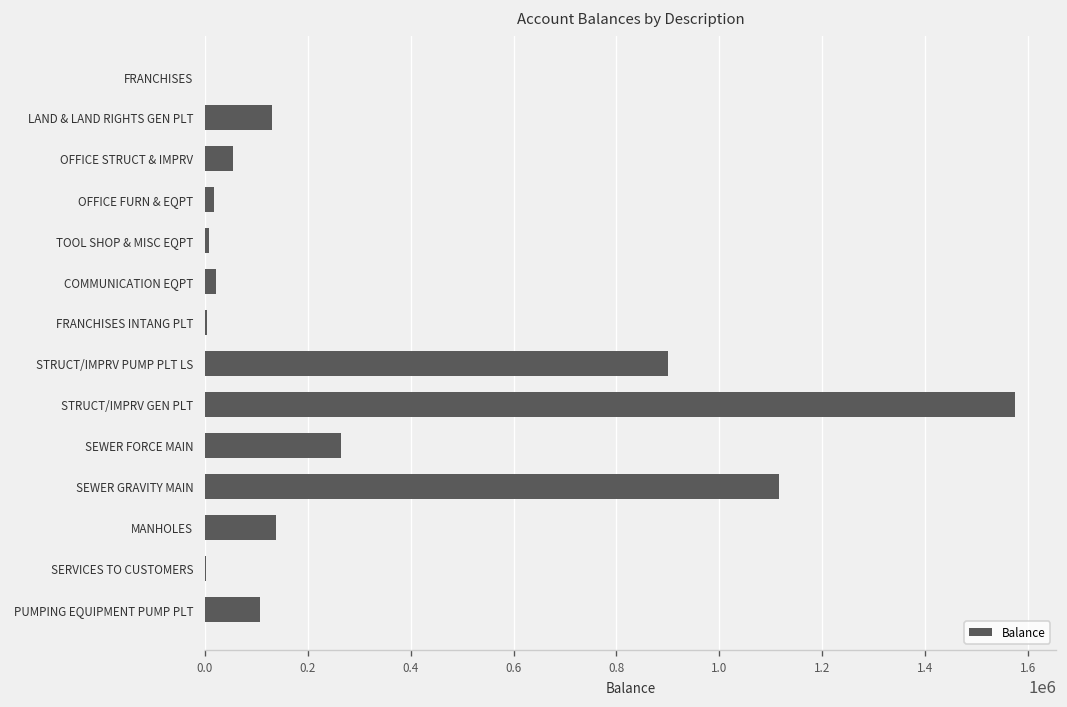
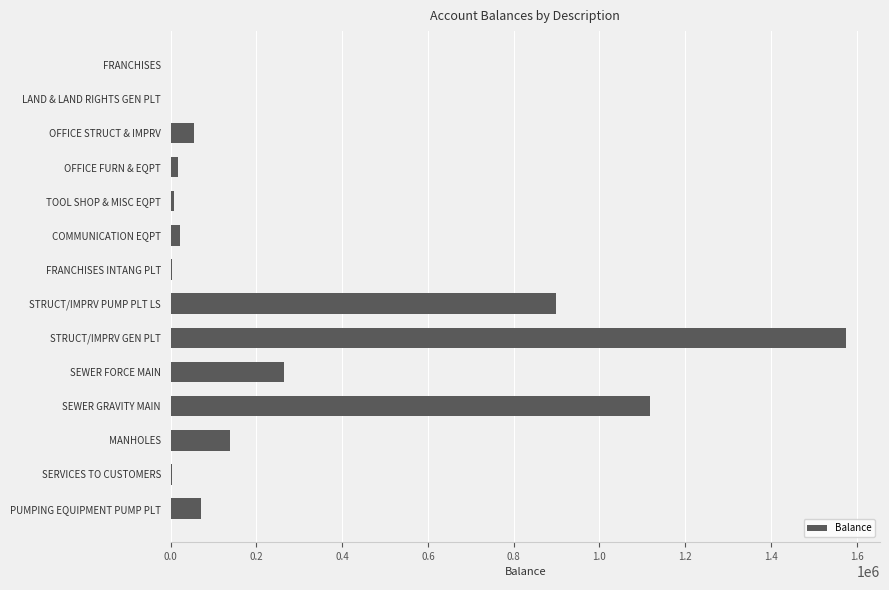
LAND & LAND RIGHTS GEN PLT: 130000 -> 0
PUMPING EQUIPMENT PUMP PLT: 110000 -> 70000
